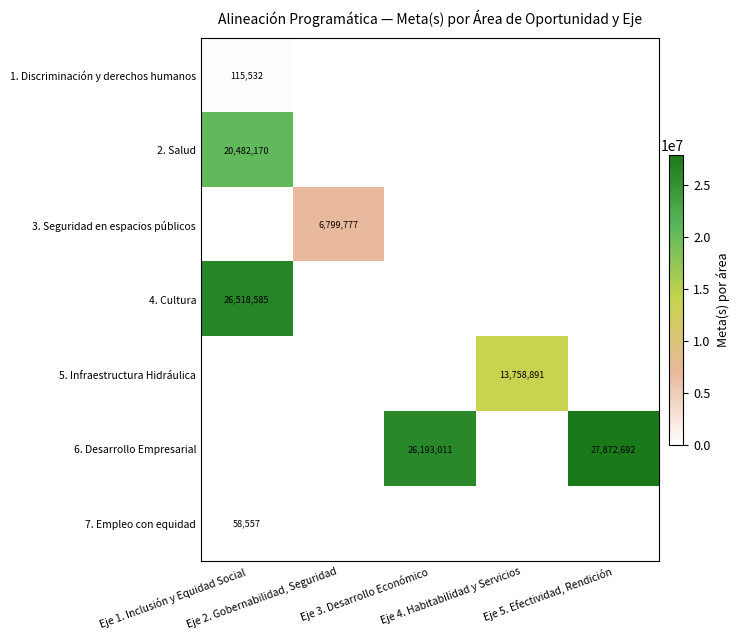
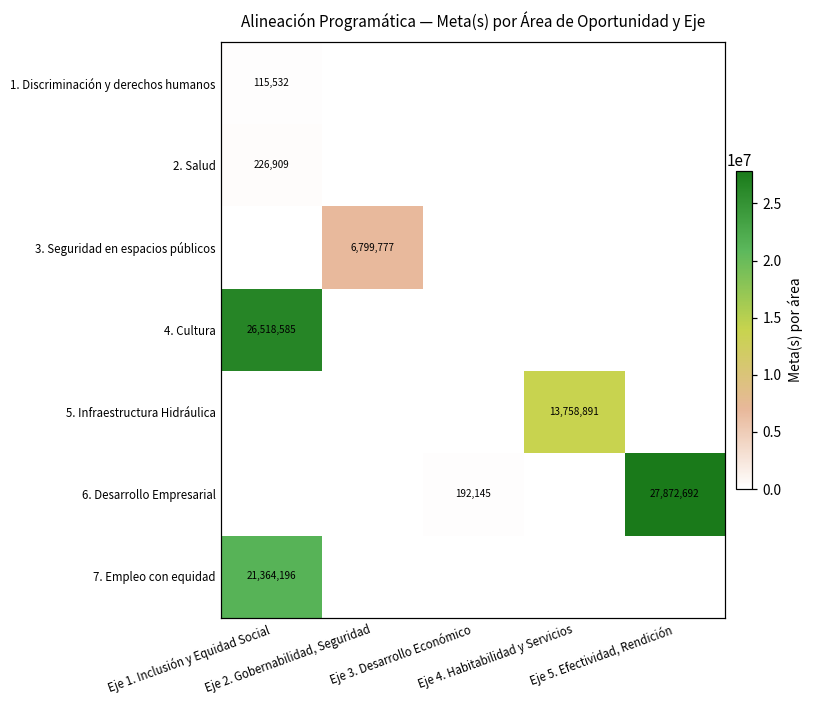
2. Salud, Eje 1. Inclusión y Equidad Social: 20,482,170 -> 226,909
6. Desarrollo Empresarial, Eje 3. Desarrollo Económico: 26,193,011 -> 192,145
7. Empleo con equidad, Eje 1. Inclusión y Equidad Social: 58,557 -> 21,364,196
